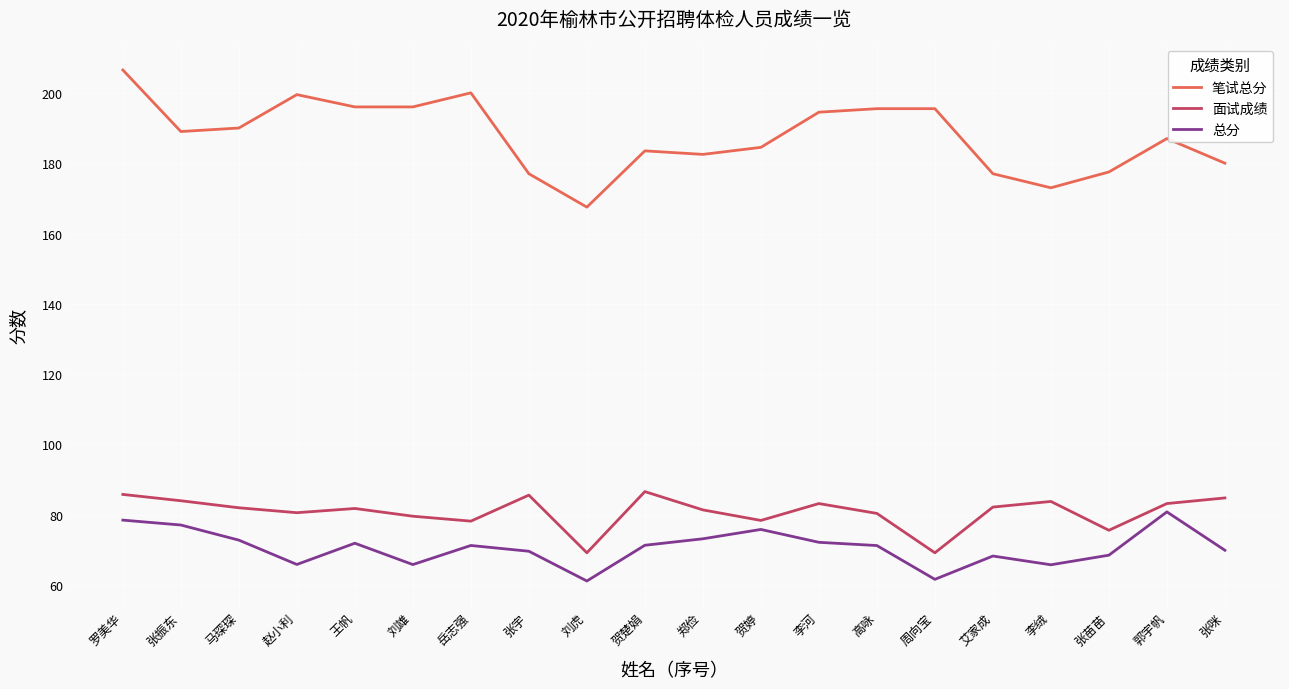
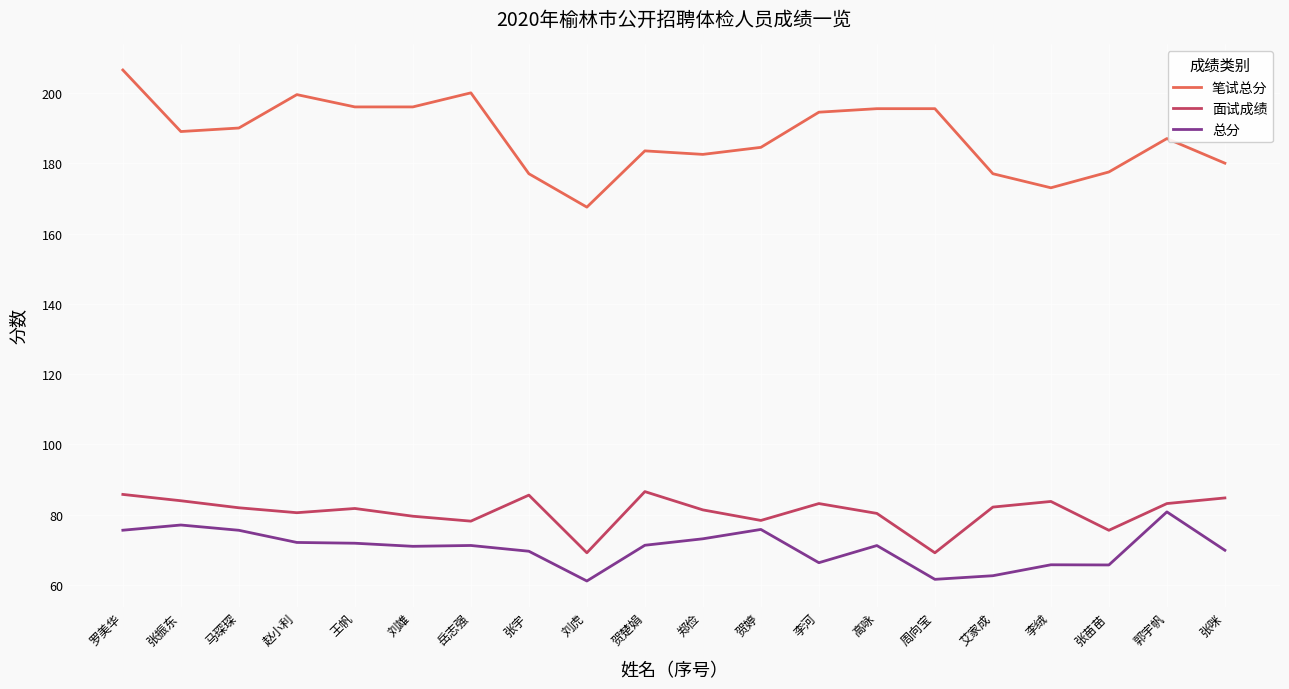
总分, 罗美华: 78 -> 76
总分, 马琛琛: 73 -> 76
总分, 赵小利: 66 -> 72
总分, 刘雄: 66 -> 71
总分, 李河: 72 -> 66
总分, 艾家成: 68 -> 63
总分, 张苗苗: 69 -> 66
